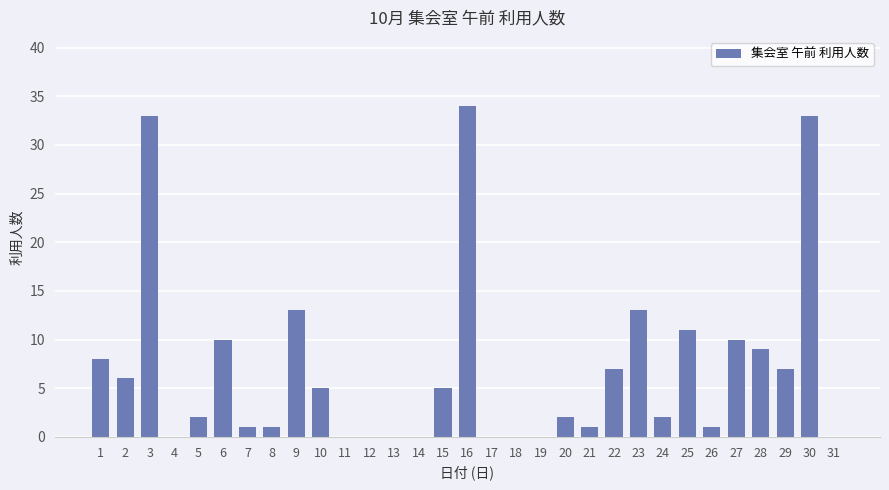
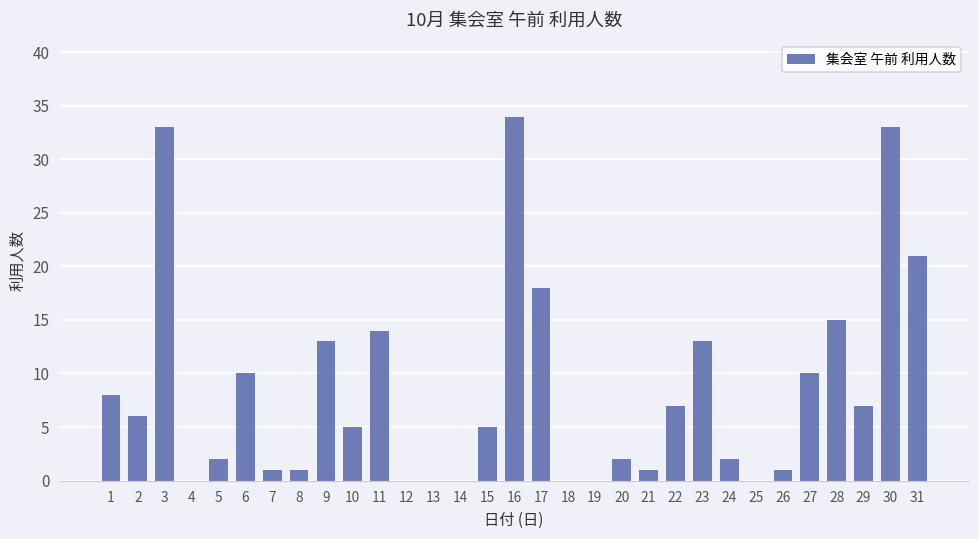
11: 0 -> 14
17: 0 -> 18
25: 11 -> 0
28: 9 -> 15
31: 0 -> 21
